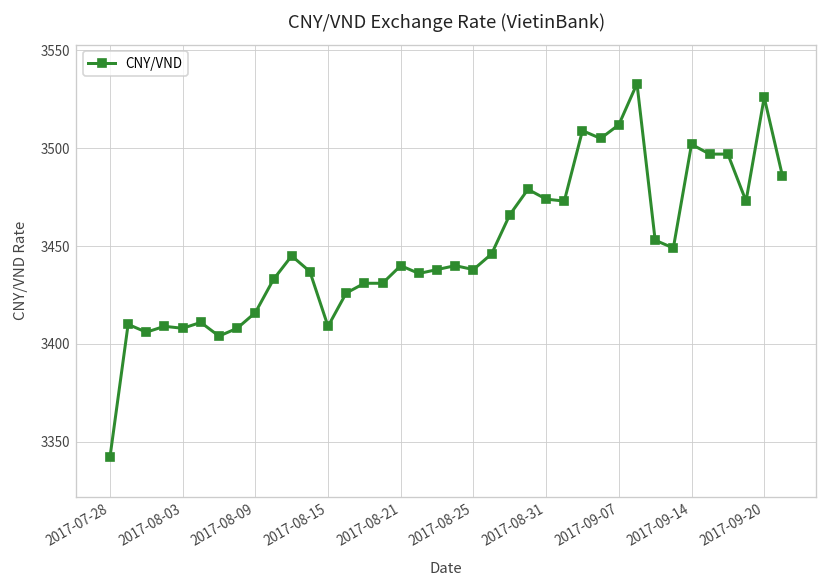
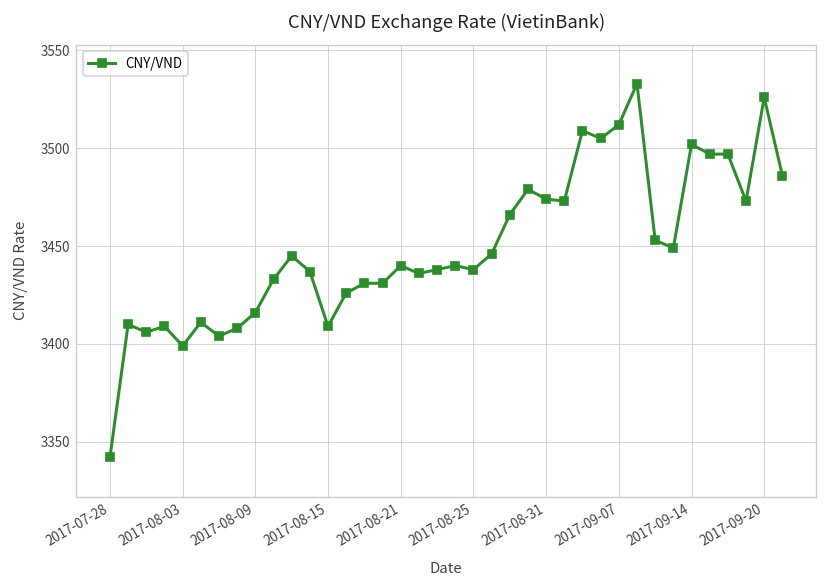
2017-08-03: 3408 -> 3399
